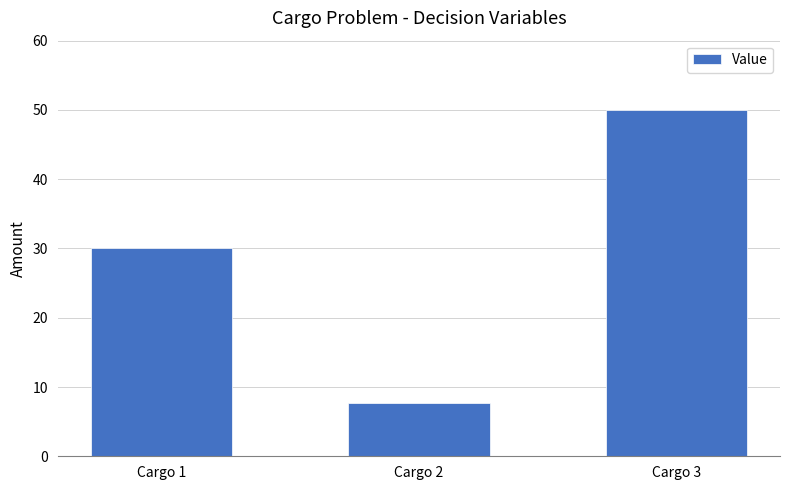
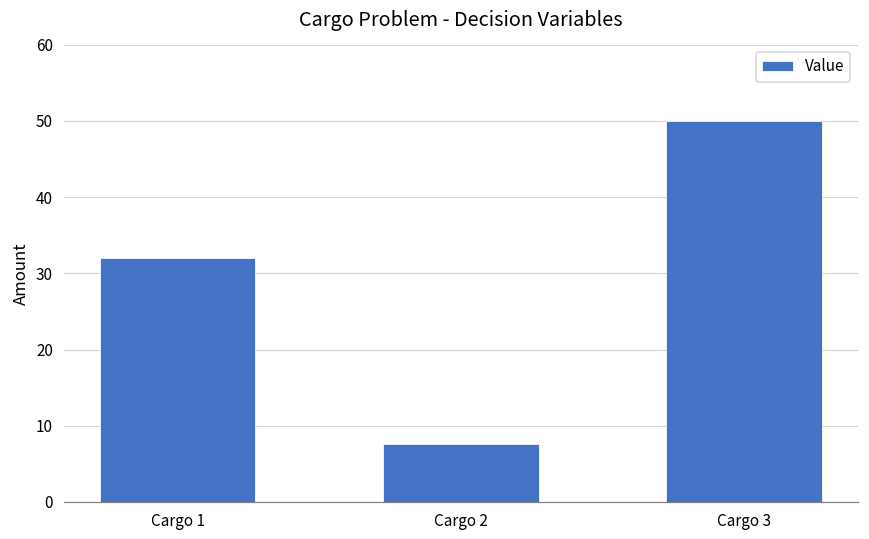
Cargo 1: 30 -> 32
